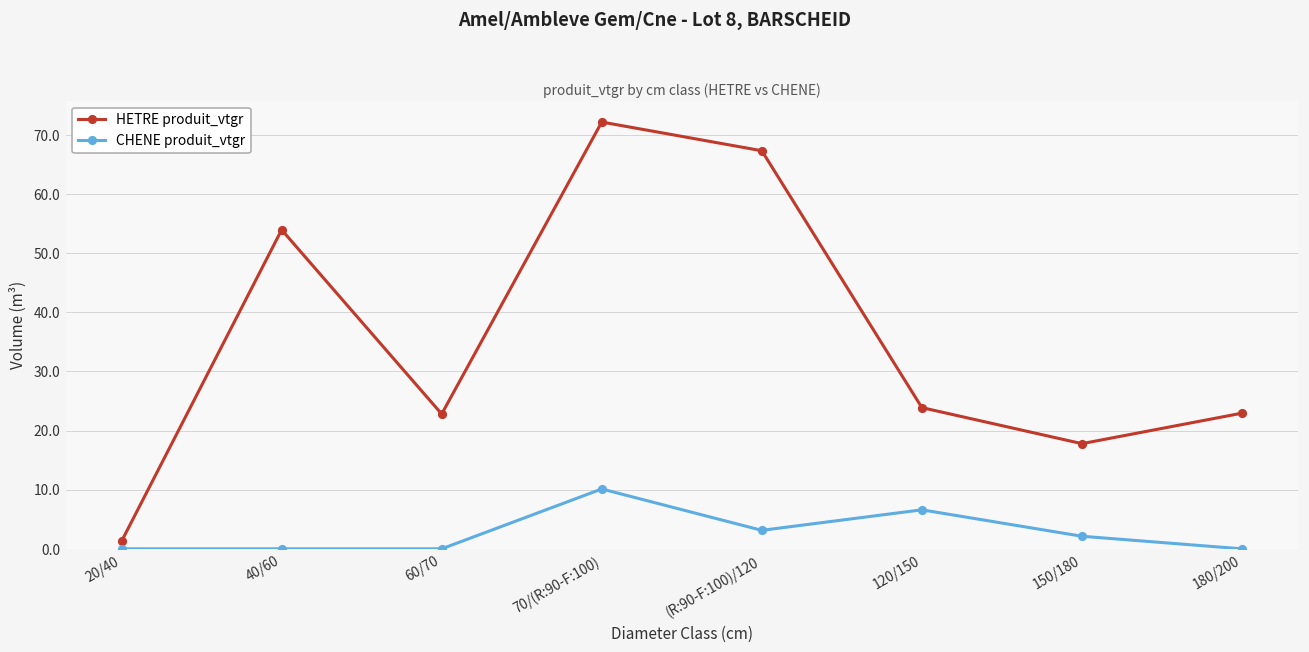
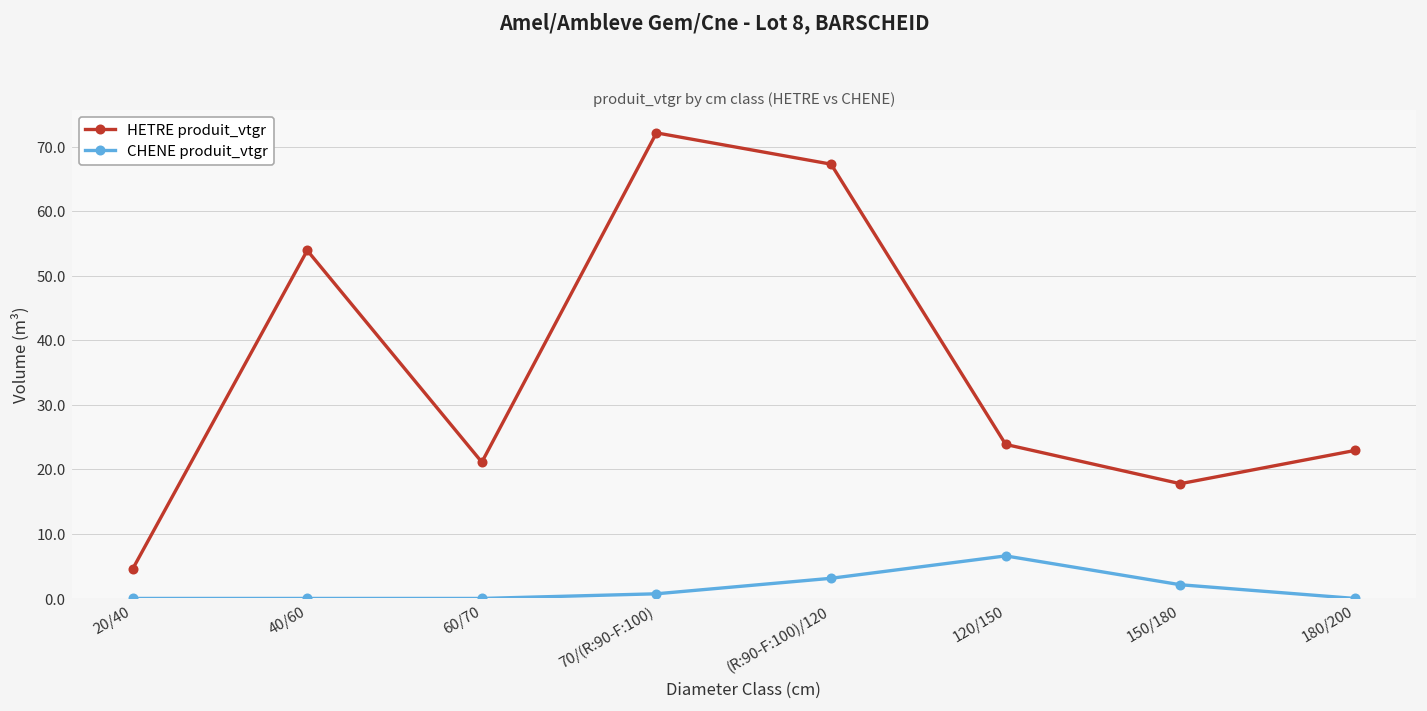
HETRE produit_vtgr, 20/40: 1 -> 5
HETRE produit_vtgr, 60/70: 23 -> 21
CHENE produit_vtgr, 70/(R:90-F:100): 10 -> 1
